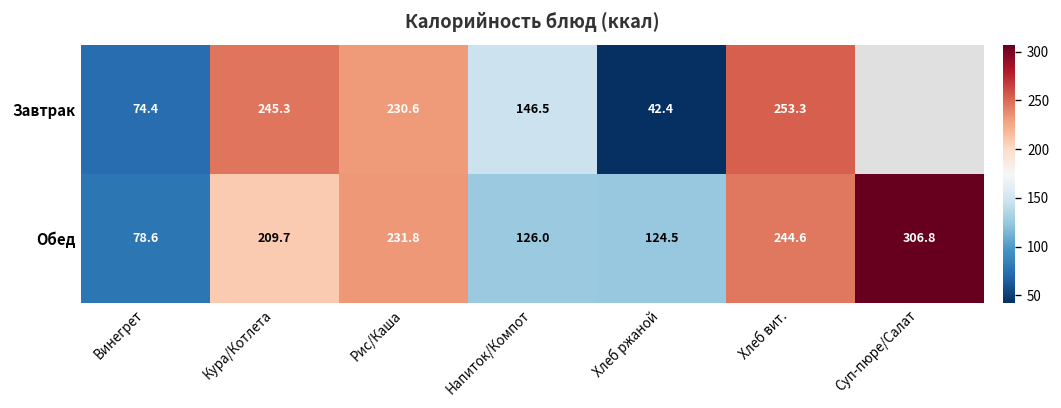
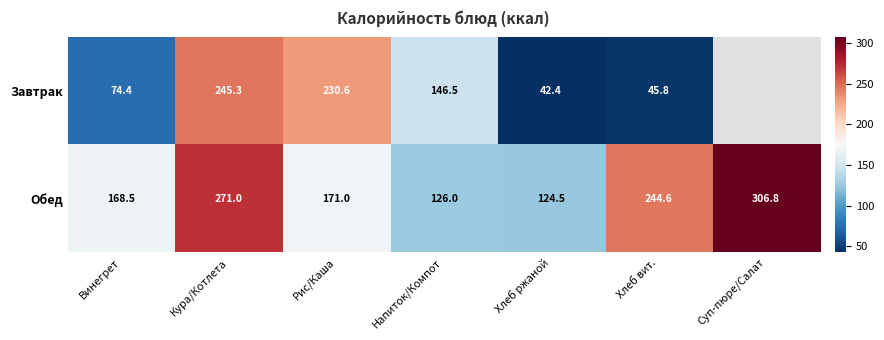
Завтрак, Хлеб вит.: 253.3 -> 45.8
Обед, Винегрет: 78.6 -> 168.5
Обед, Кура/Котлета: 209.7 -> 271.0
Обед, Рис/Каша: 231.8 -> 171.0
